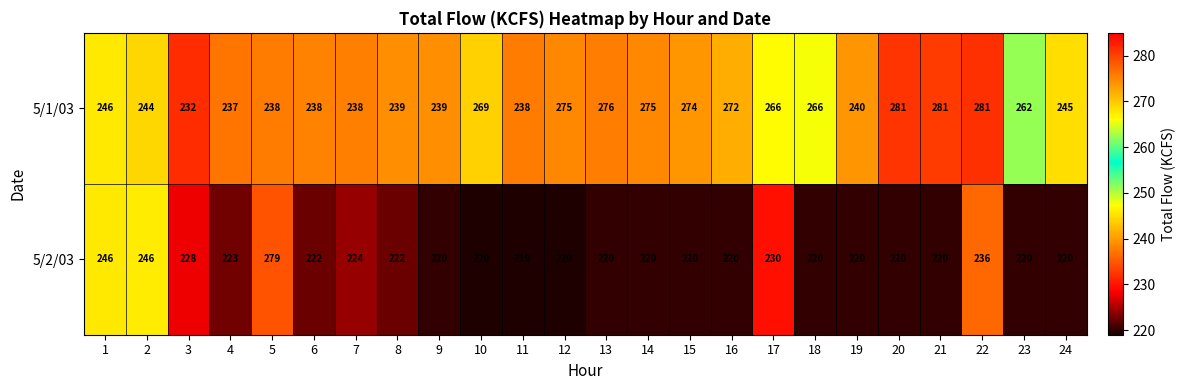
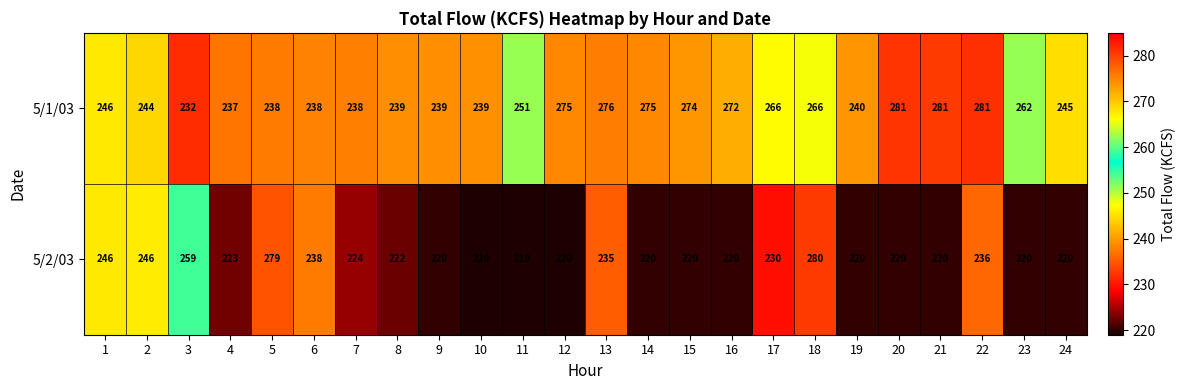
5/1/03, 10: 269 -> 239
5/1/03, 11: 238 -> 251
5/2/03, 3: 228 -> 259
5/2/03, 6: 222 -> 238
5/2/03, 13: 220 -> 235
5/2/03, 18: 220 -> 280
